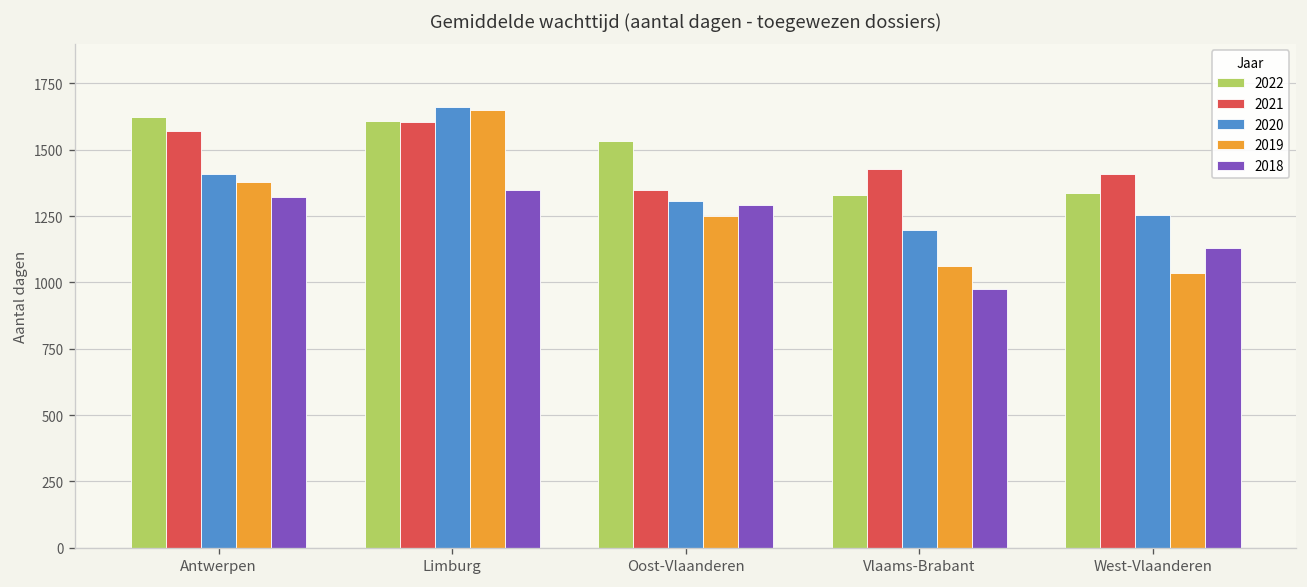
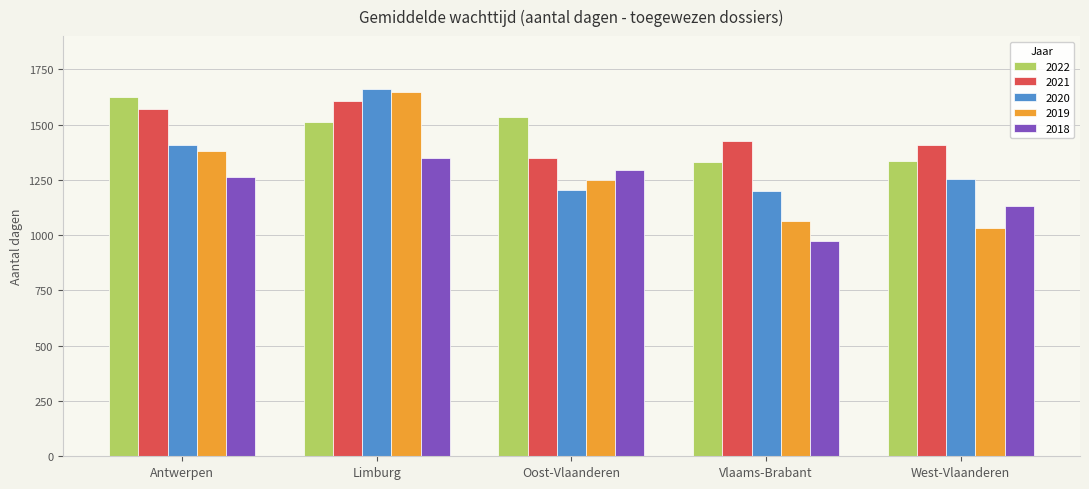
2018, Antwerpen: 1320 -> 1260
2022, Limburg: 1610 -> 1510
2020, Oost-Vlaanderen: 1310 -> 1210
